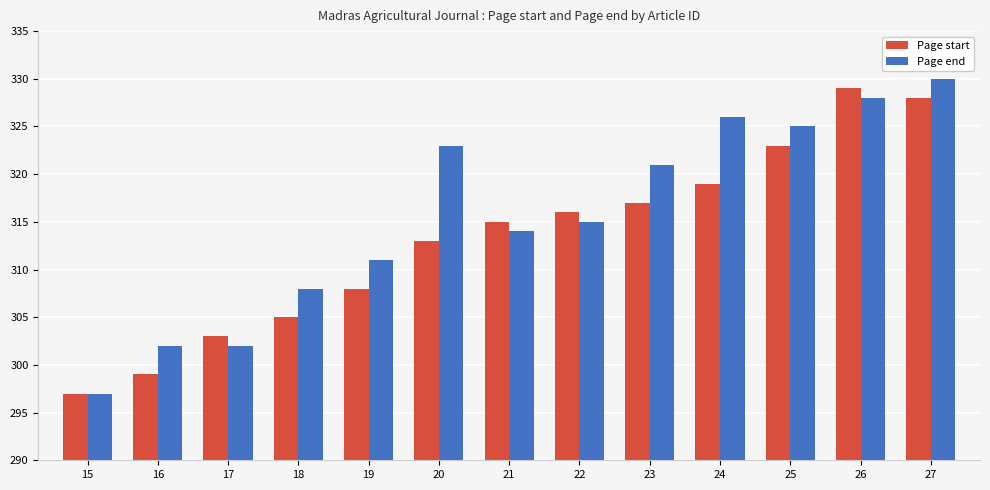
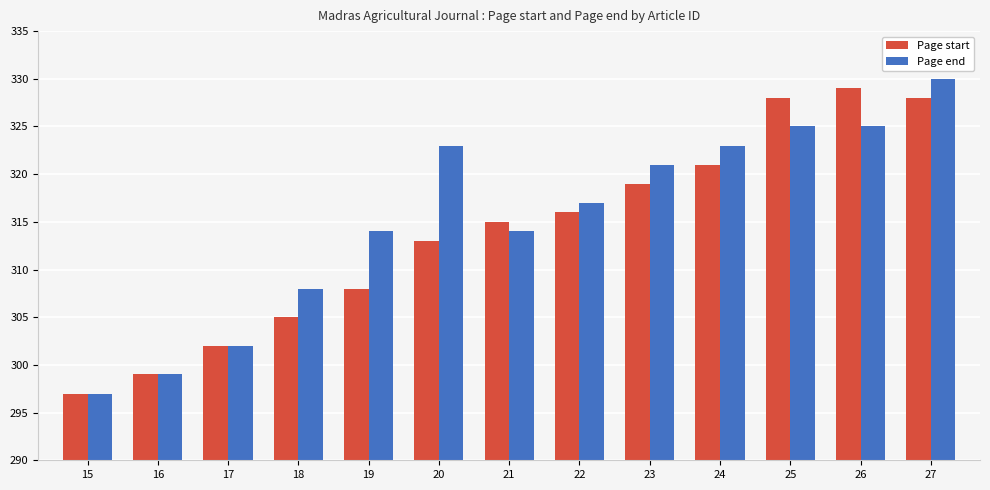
Page end, 16: 302 -> 299
Page start, 17: 303 -> 302
Page end, 19: 311 -> 314
Page end, 22: 315 -> 317
Page start, 23: 317 -> 319
Page start, 24: 319 -> 321
Page end, 24: 326 -> 323
Page start, 25: 323 -> 328
Page end, 26: 328 -> 325
